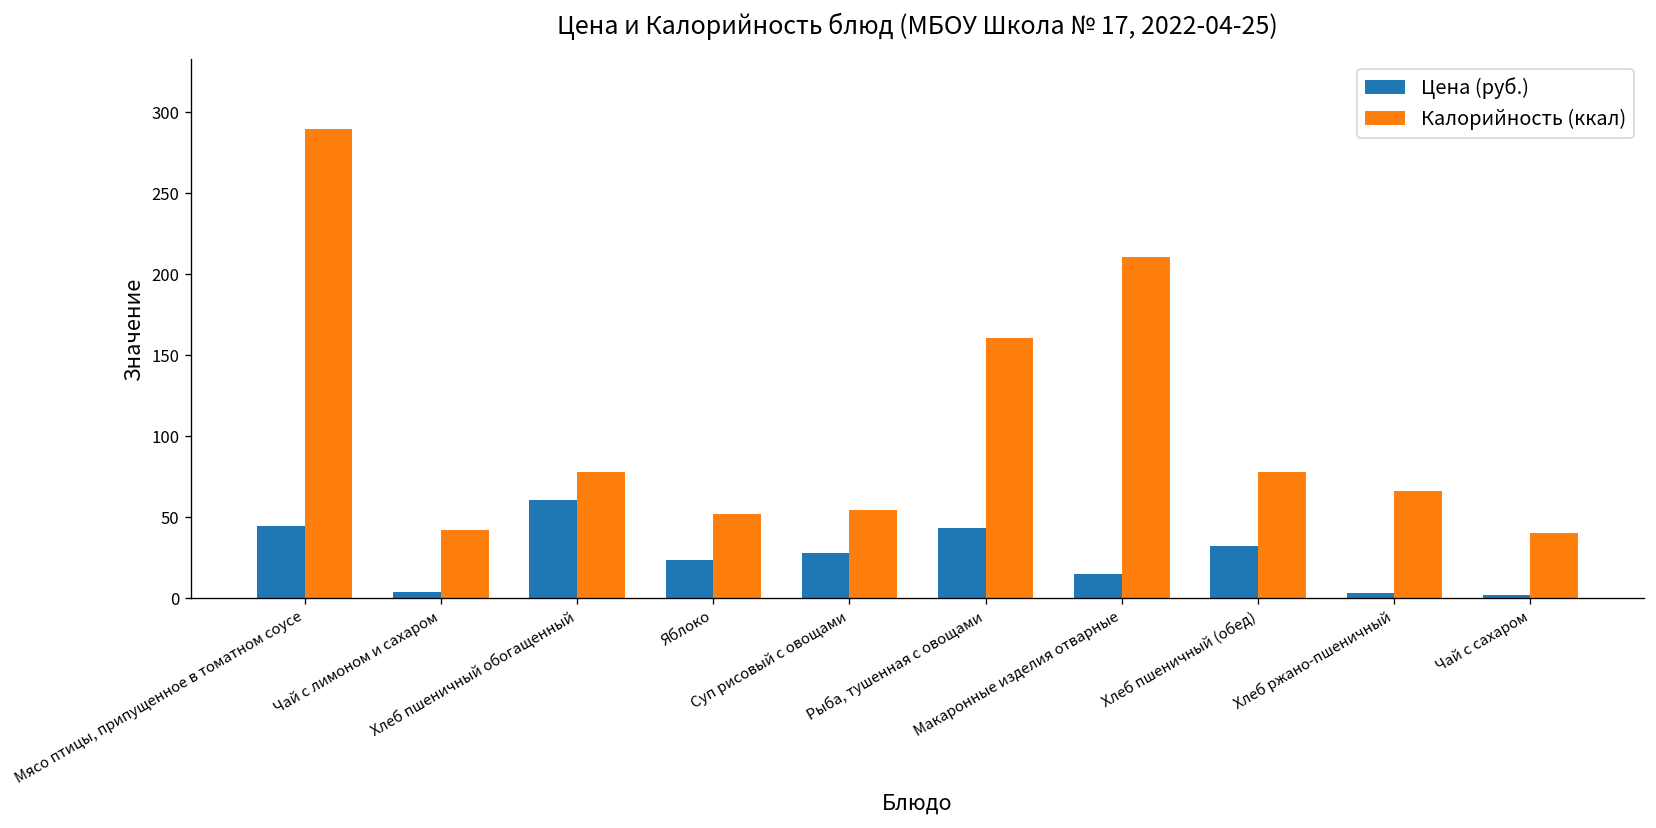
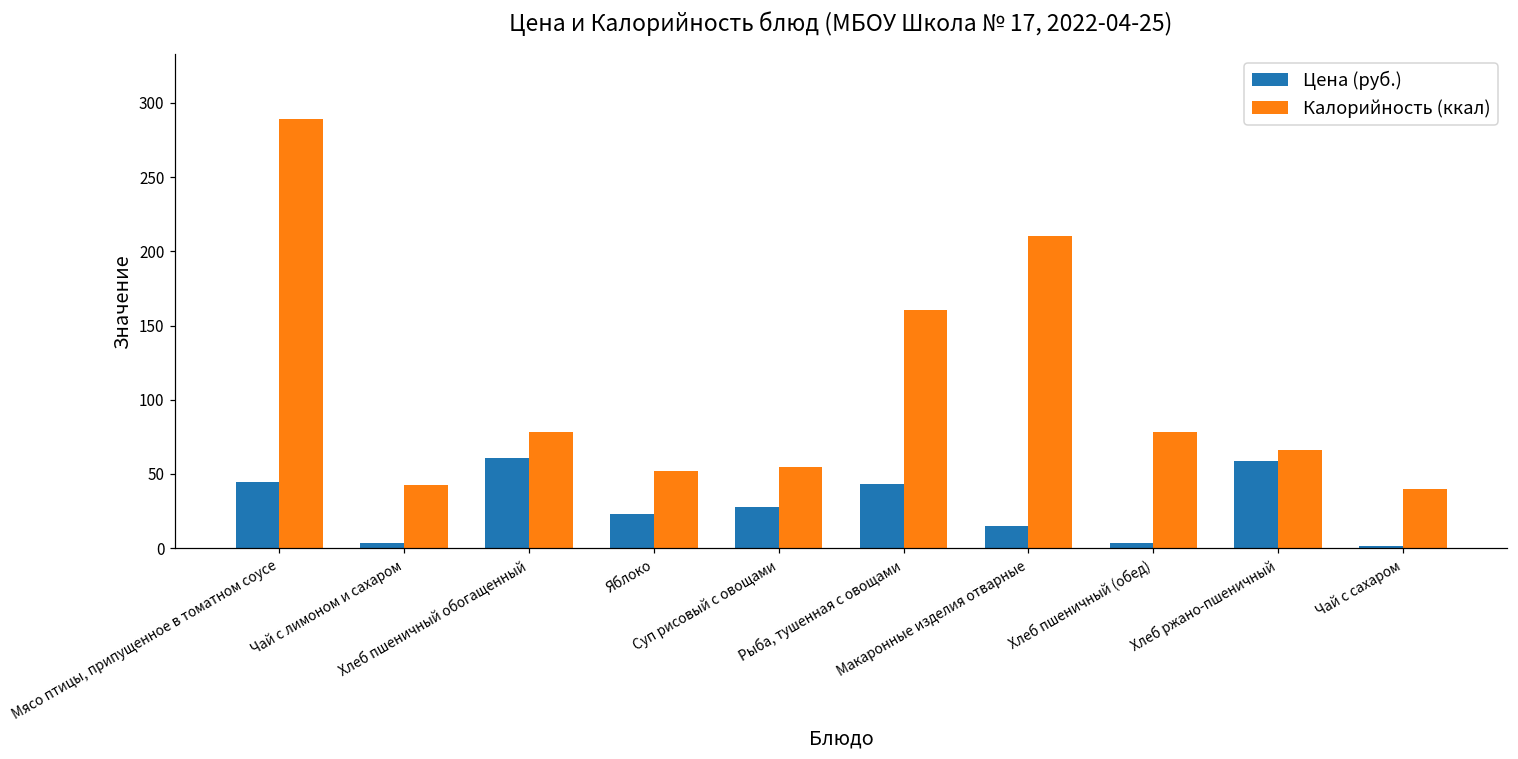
Цена (руб.), Хлеб пшеничный (обед): 32 -> 3
Цена (руб.), Хлеб ржано-пшеничный: 3 -> 59
